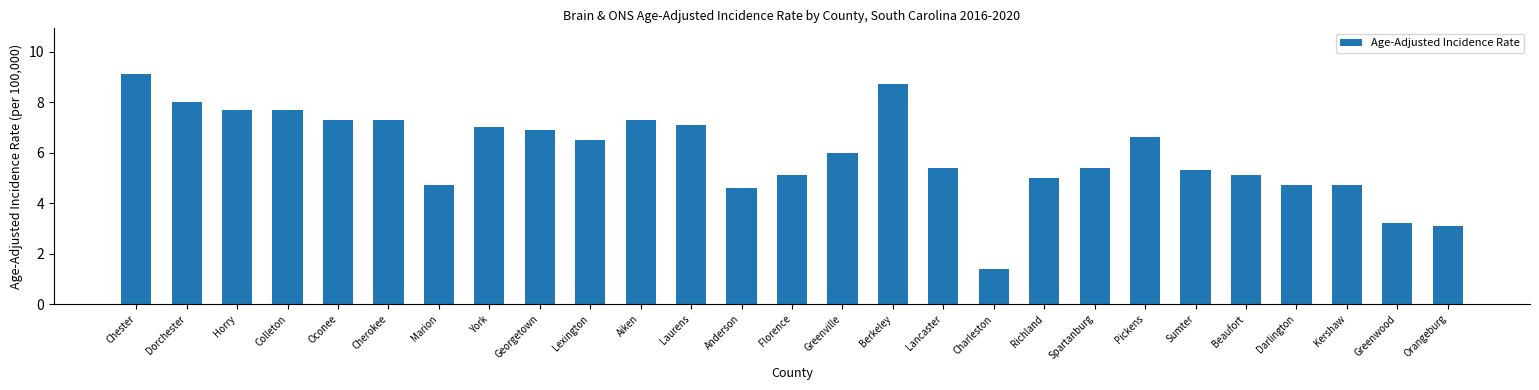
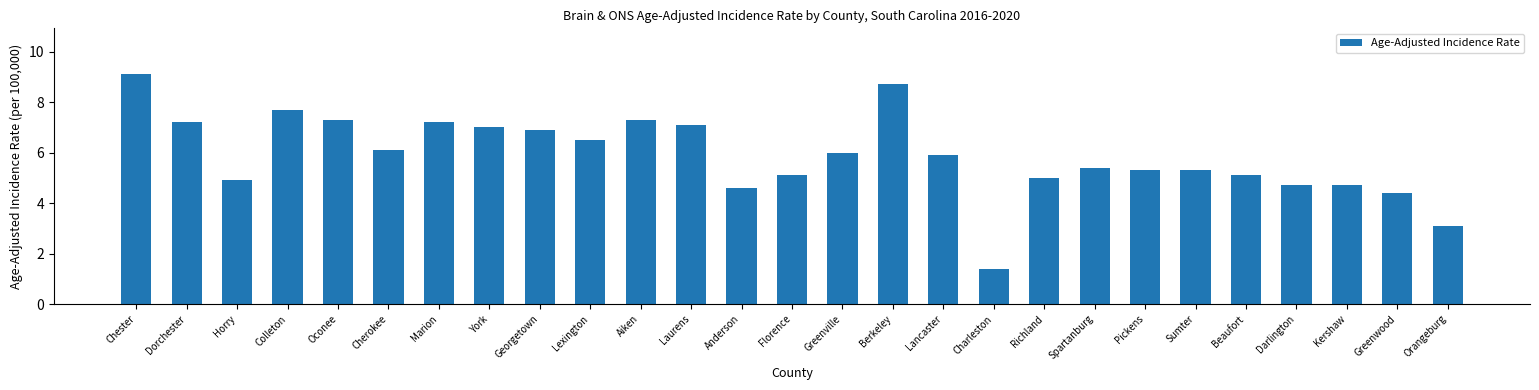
Dorchester: 8.0 -> 7.2
Horry: 7.7 -> 4.9
Cherokee: 7.3 -> 6.1
Marion: 4.7 -> 7.2
Lancaster: 5.4 -> 5.9
Pickens: 6.6 -> 5.3
Greenwood: 3.2 -> 4.4
